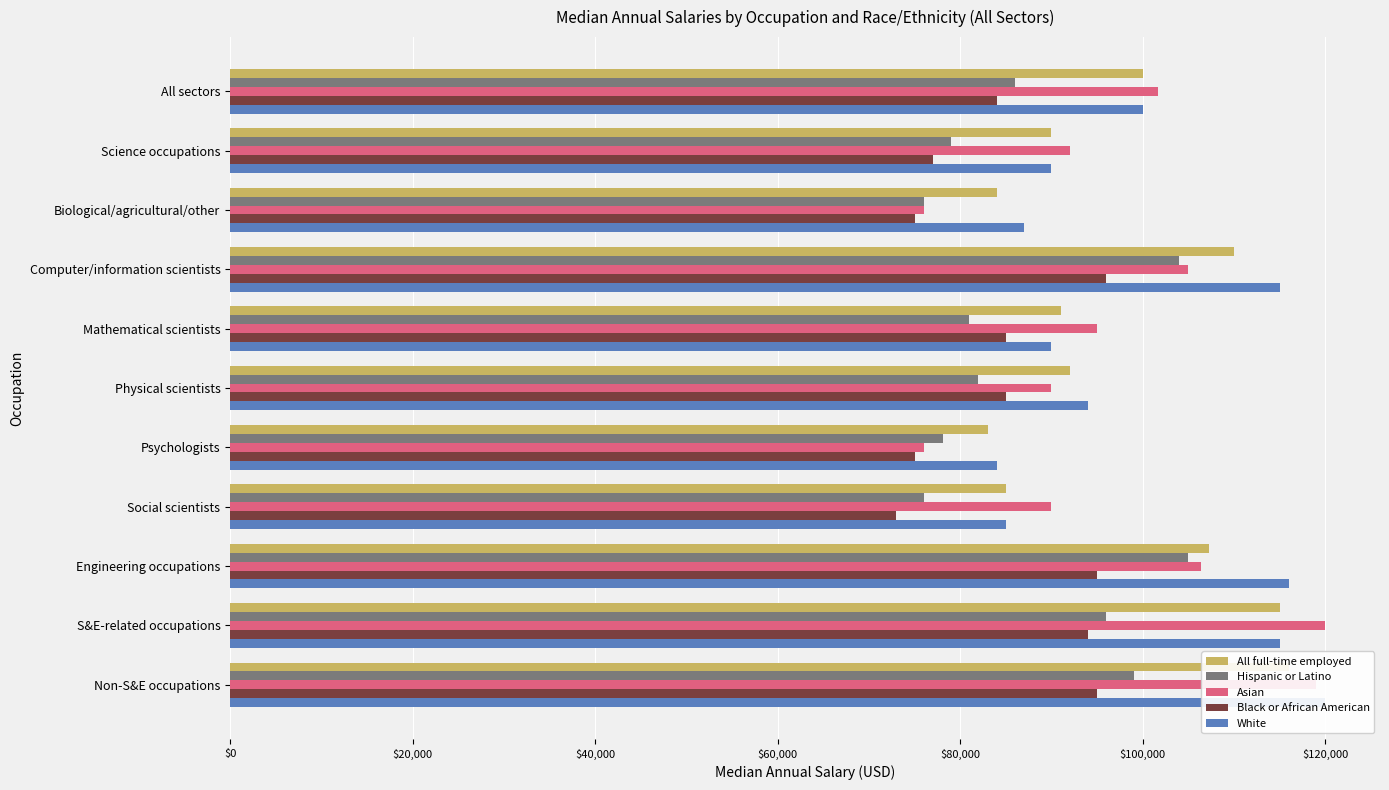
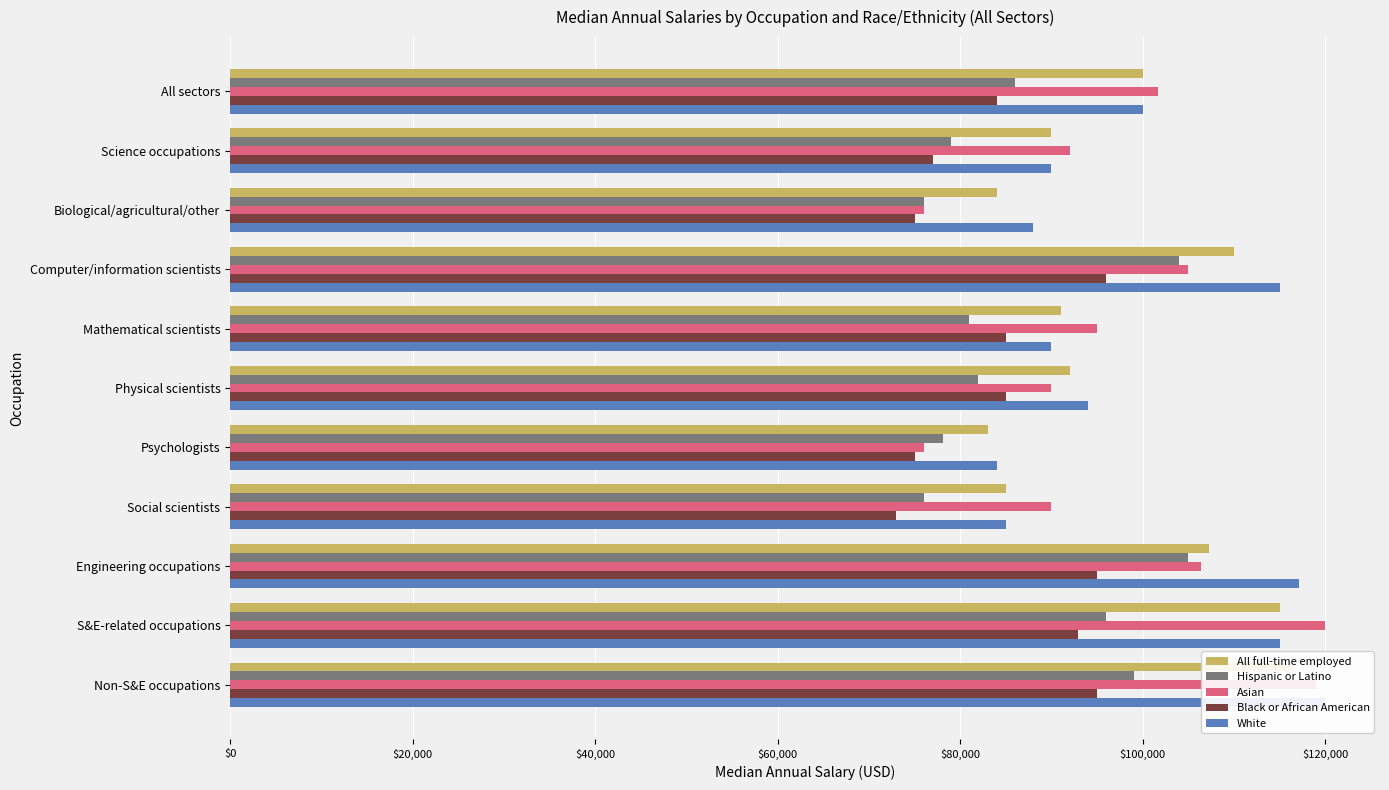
White, Biological/agricultural/other: $87,000 -> $88,000
White, Engineering occupations: $116,000 -> $117,000
Black or African American, S&E-related occupations: $94,000 -> $93,000
